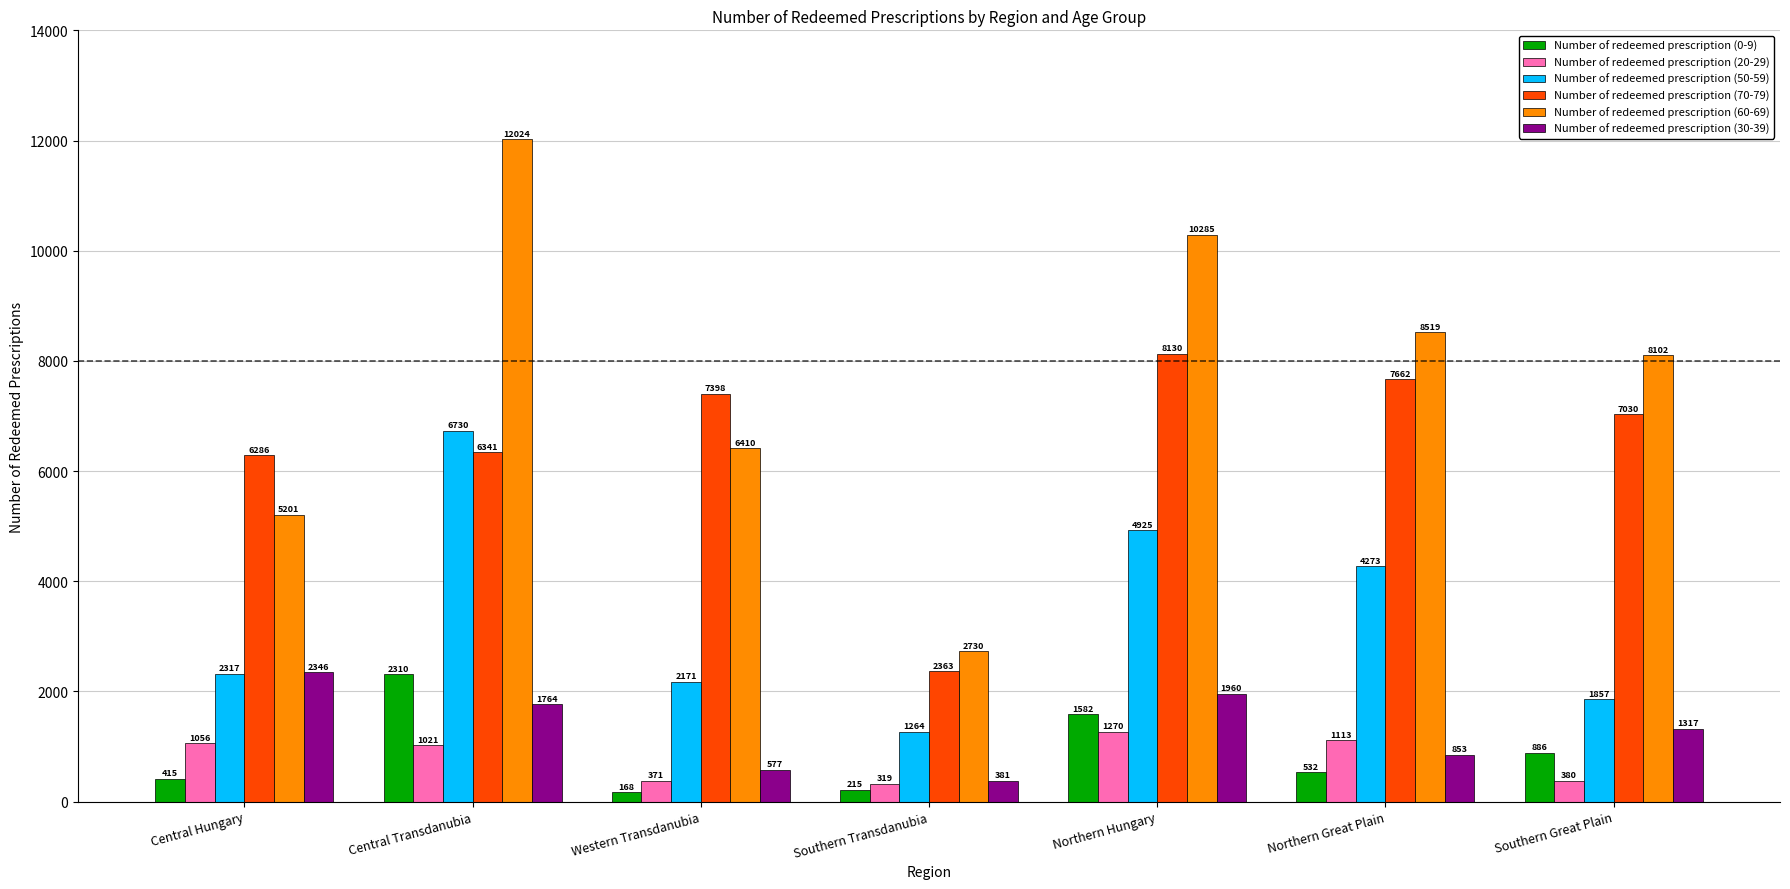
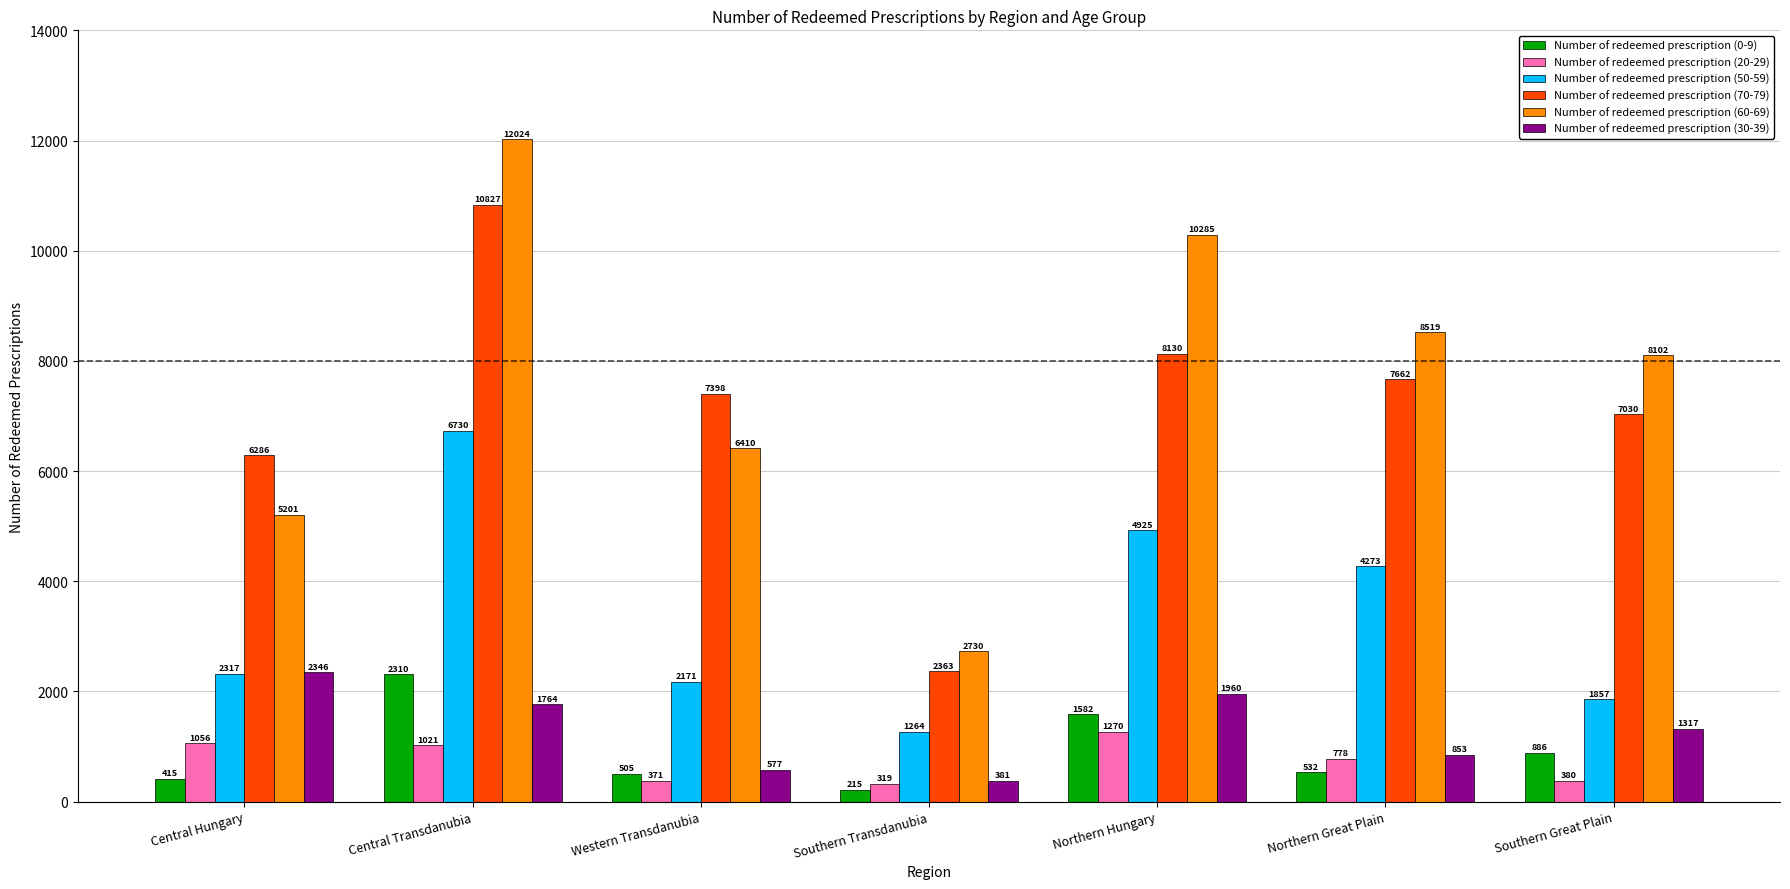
Number of redeemed prescription (70-79), Central Transdanubia: 6341 -> 10827
Number of redeemed prescription (0-9), Western Transdanubia: 168 -> 505
Number of redeemed prescription (20-29), Northern Great Plain: 1113 -> 778
